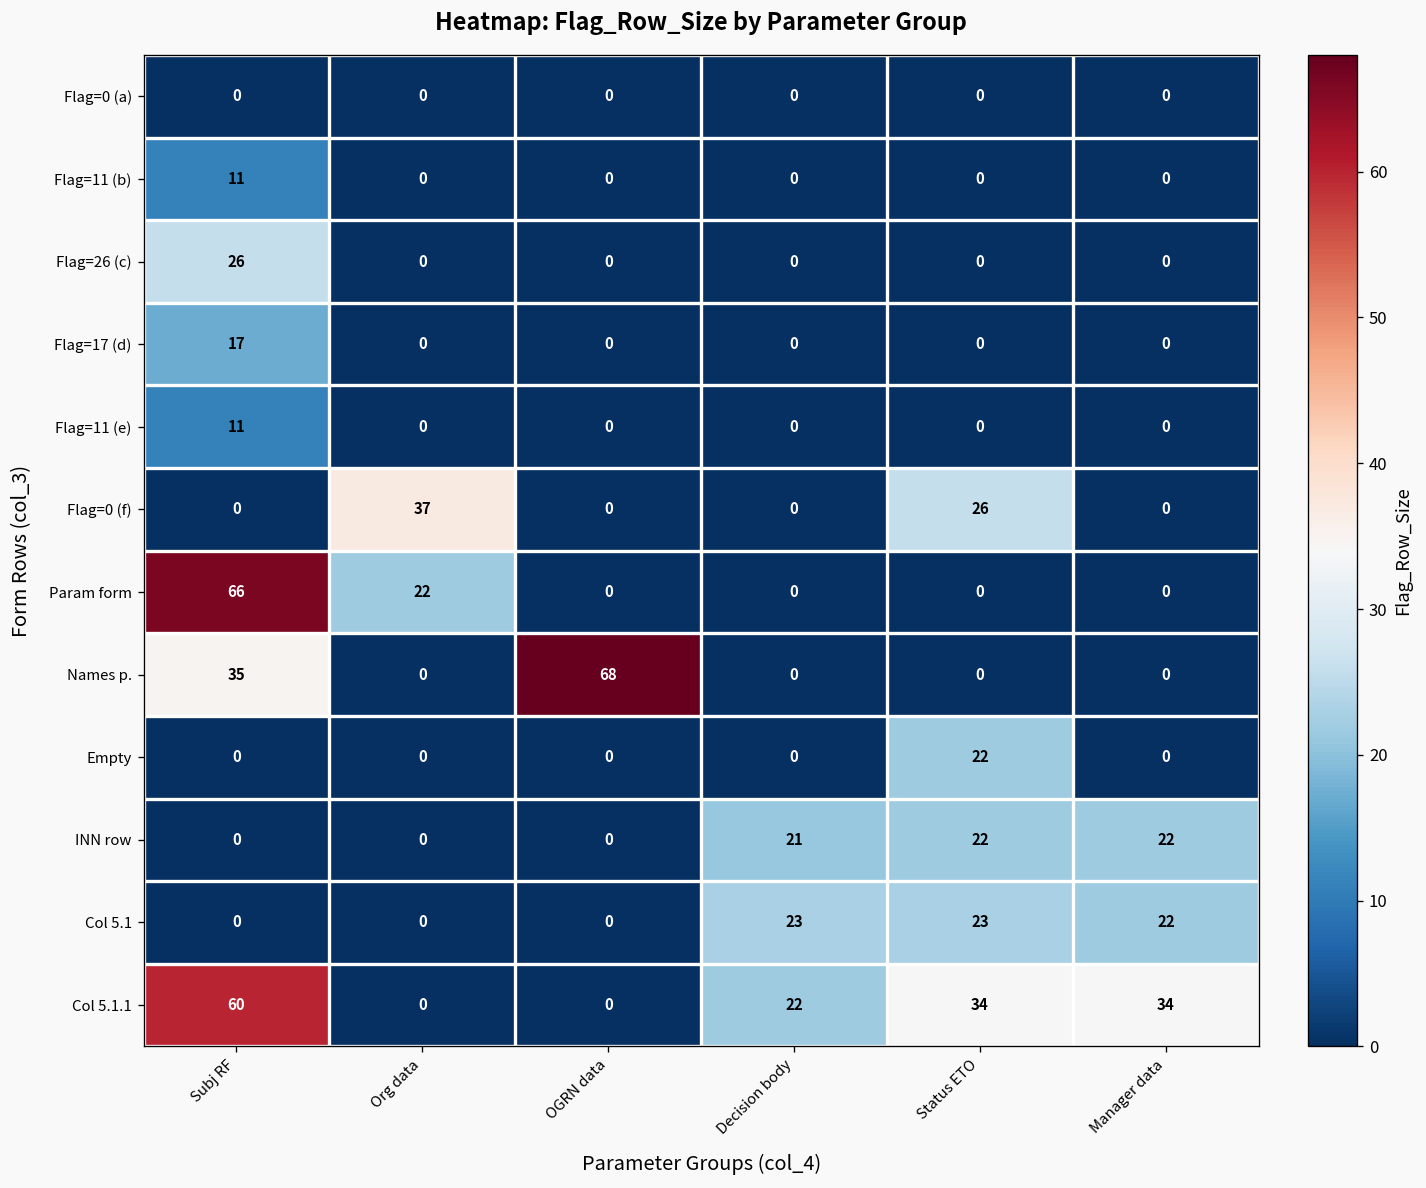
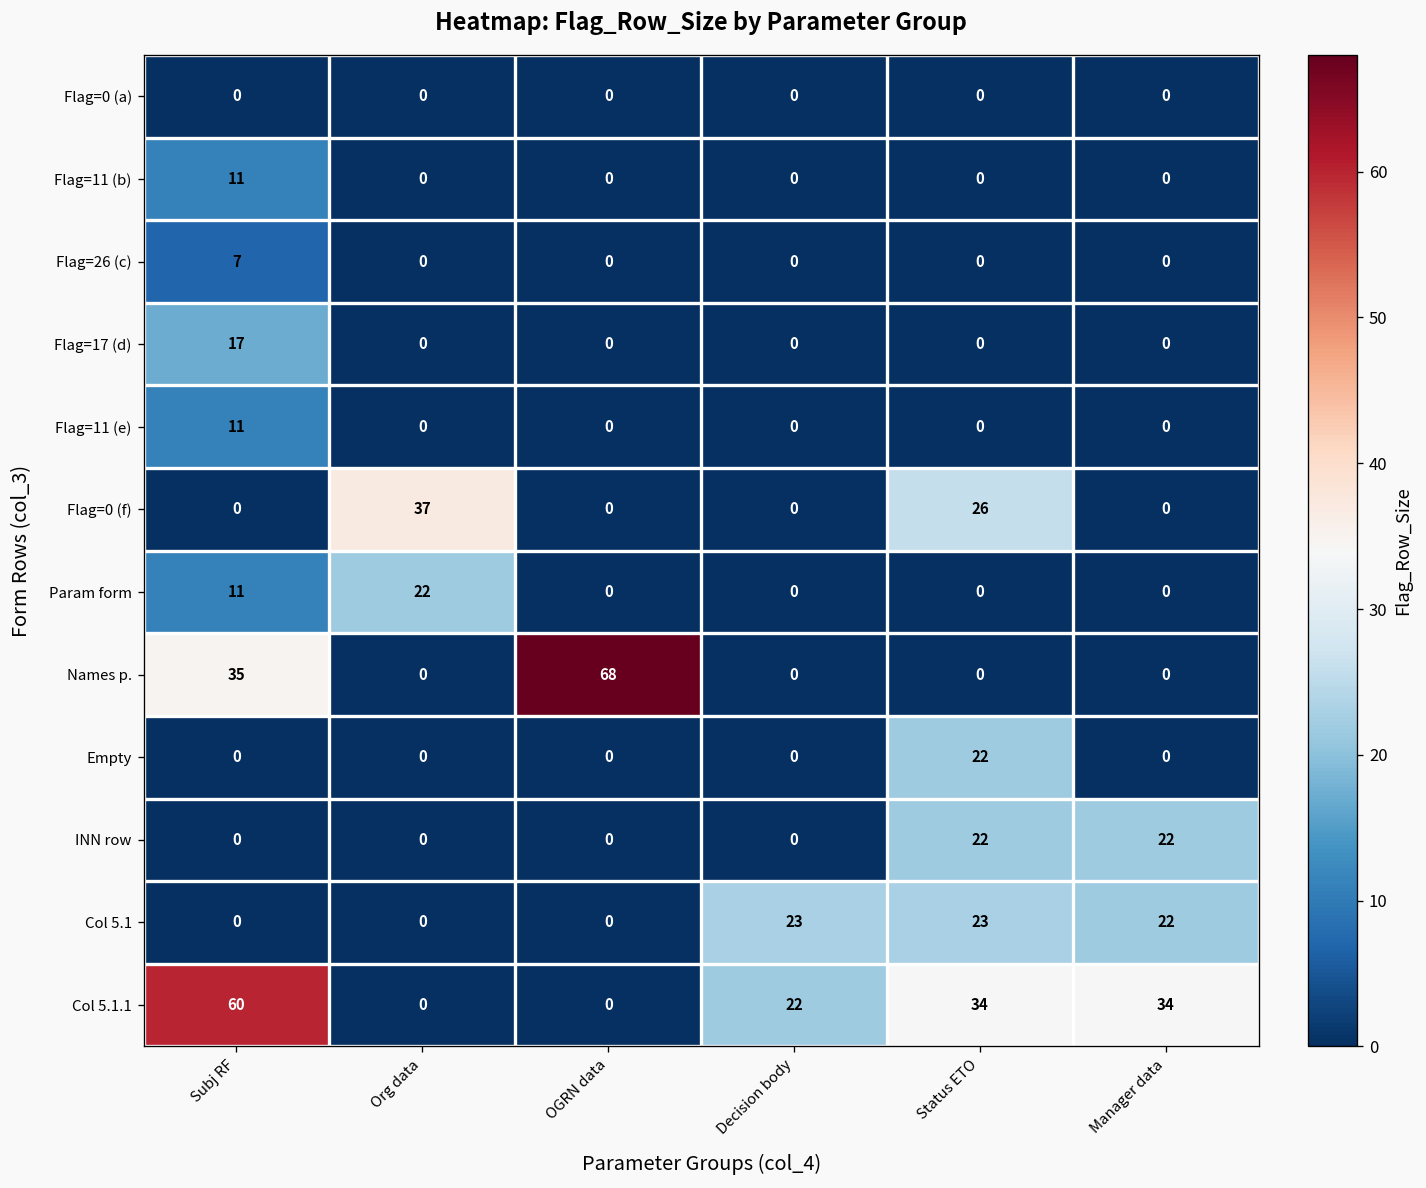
Flag=26 (c), Subj RF: 26 -> 7
Param form, Subj RF: 66 -> 11
INN row, Decision body: 21 -> 0
